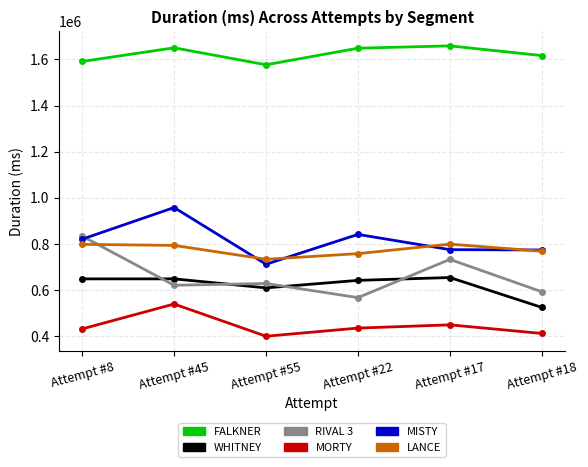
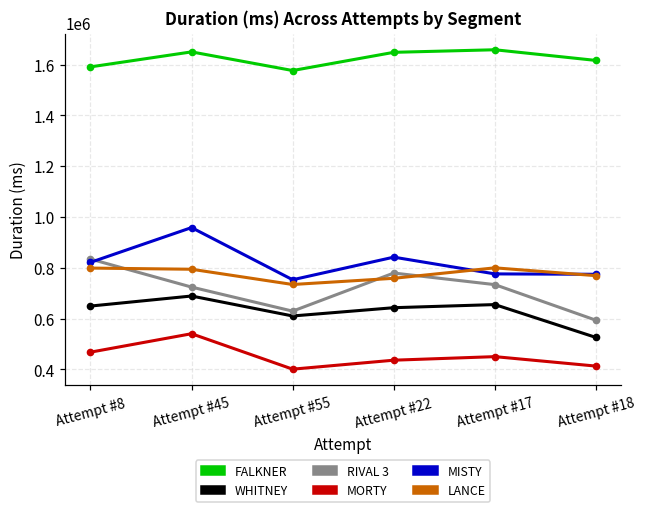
MORTY, Attempt #8: 430000 -> 470000
WHITNEY, Attempt #45: 650000 -> 690000
RIVAL 3, Attempt #45: 620000 -> 720000
MISTY, Attempt #55: 710000 -> 750000
RIVAL 3, Attempt #22: 570000 -> 780000
